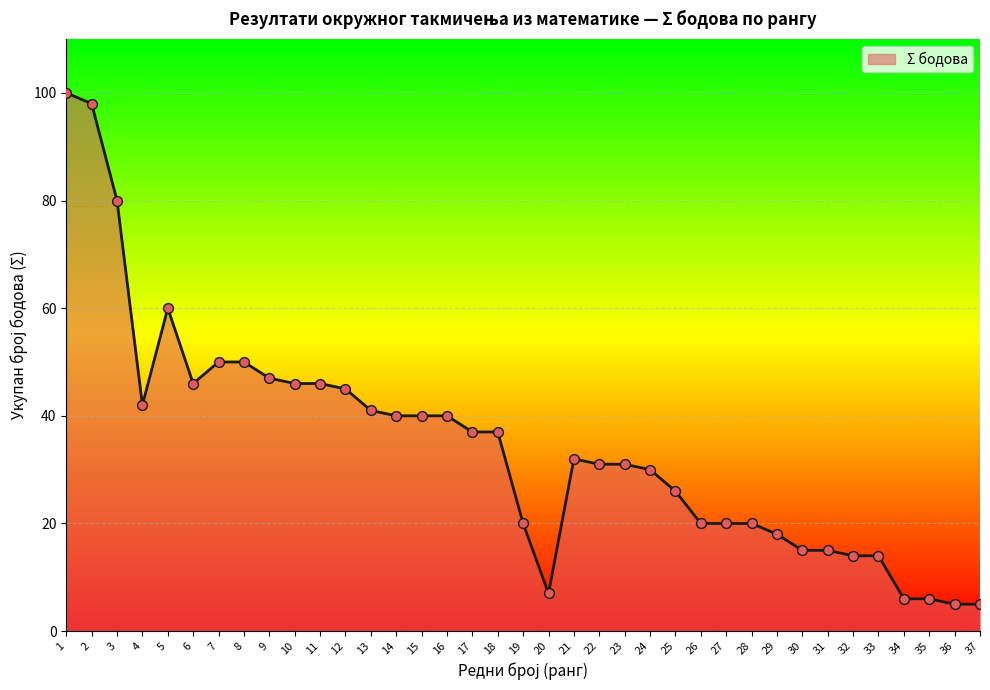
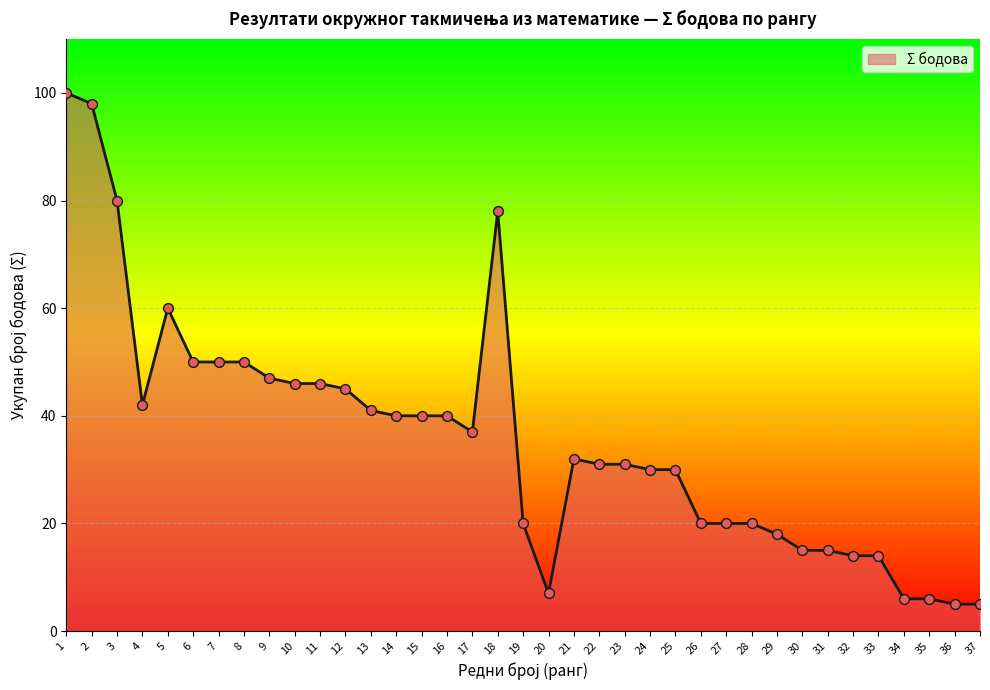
6: 46 -> 50
18: 37 -> 78
25: 26 -> 30
